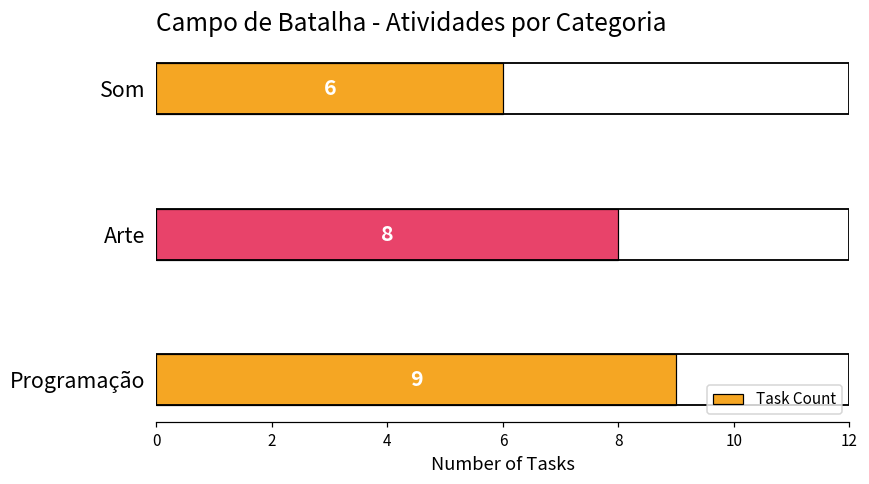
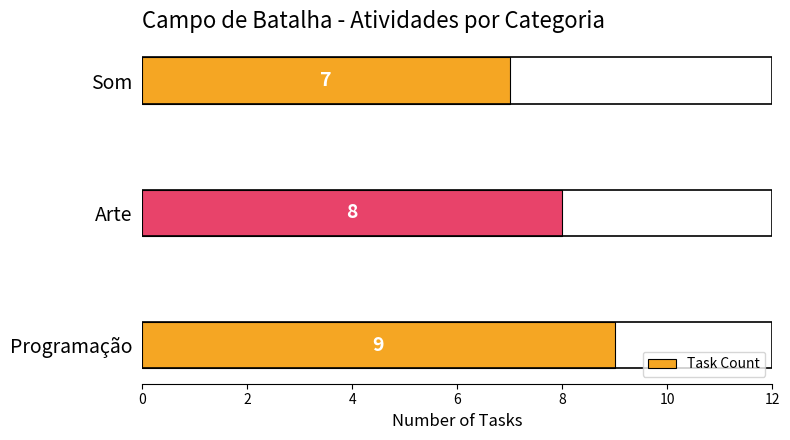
Som: 6 -> 7
